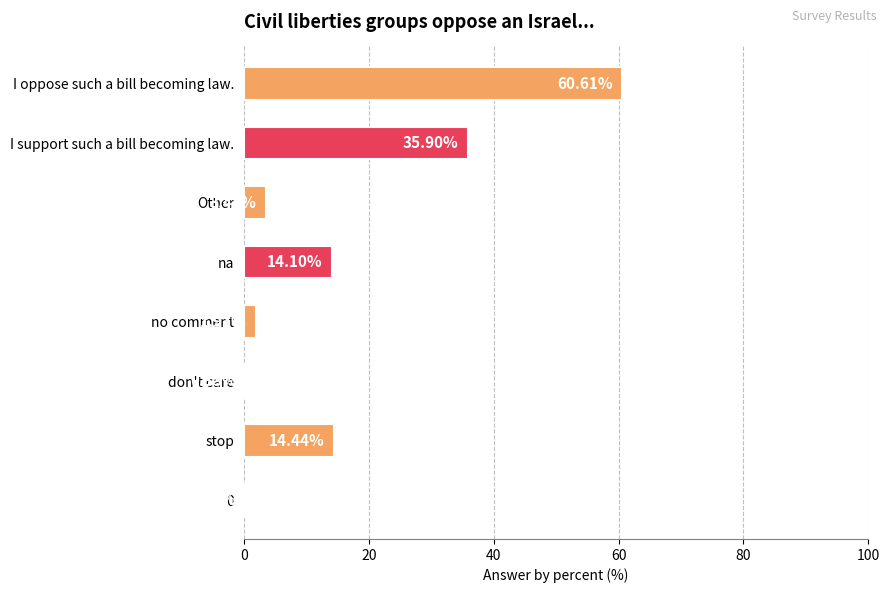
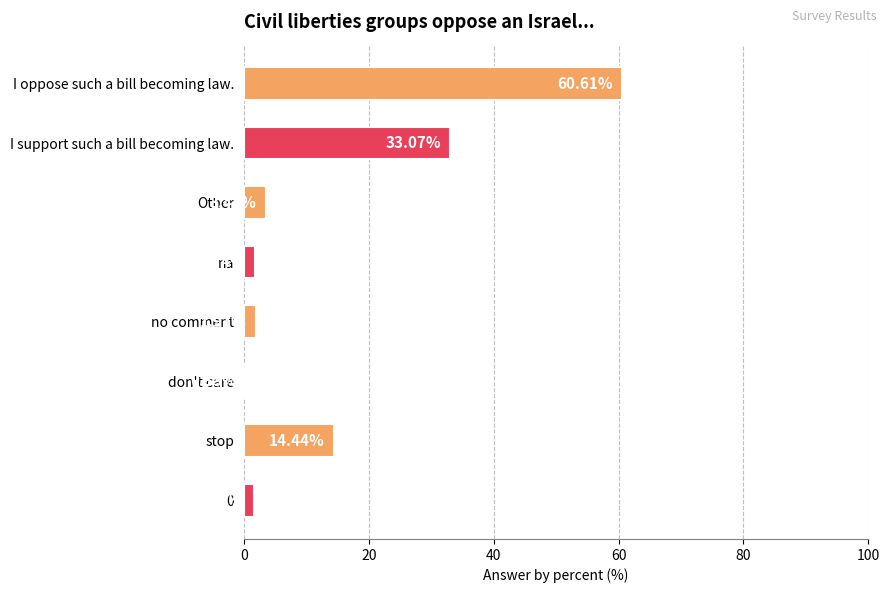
I support such a bill becoming law.: 35.90% -> 33.07%
na: 14 -> 2
0: 0 -> 2
